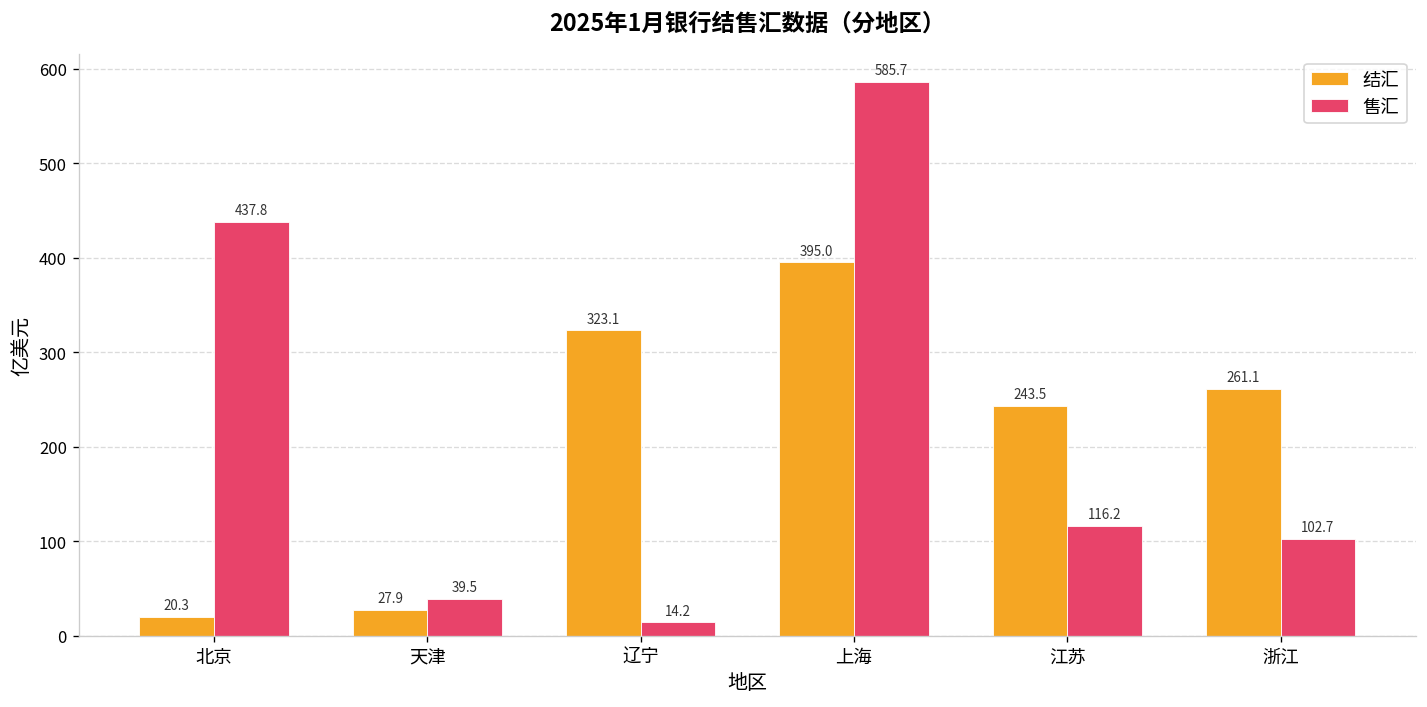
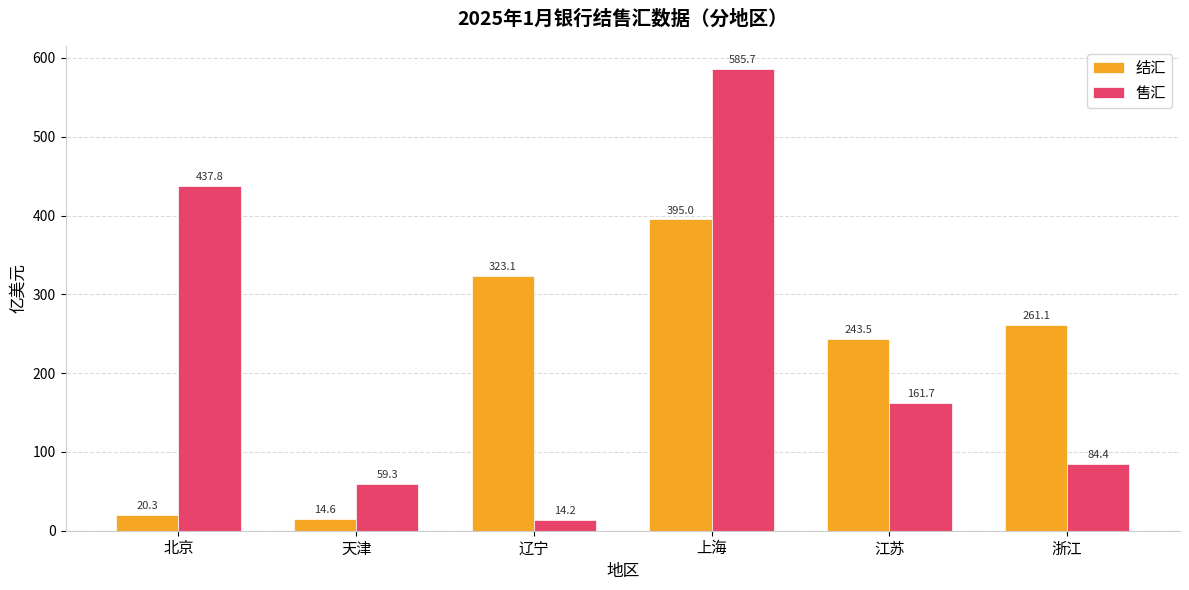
结汇, 天津: 27.9 -> 14.6
售汇, 天津: 39.5 -> 59.3
售汇, 江苏: 116.2 -> 161.7
售汇, 浙江: 102.7 -> 84.4
